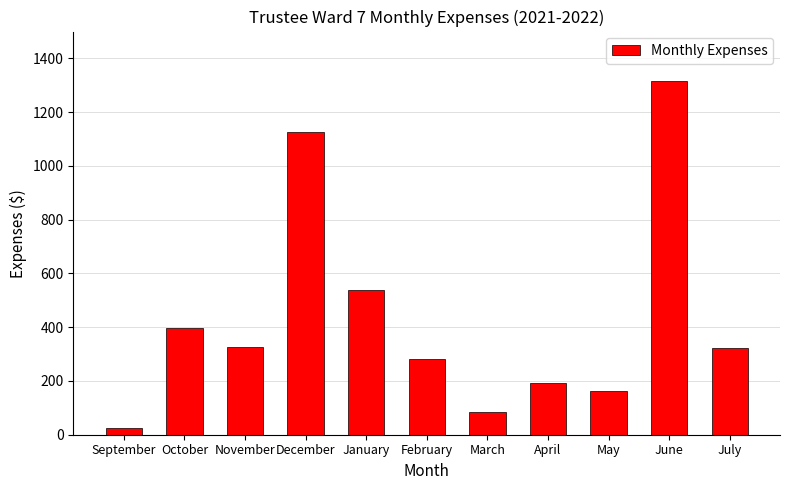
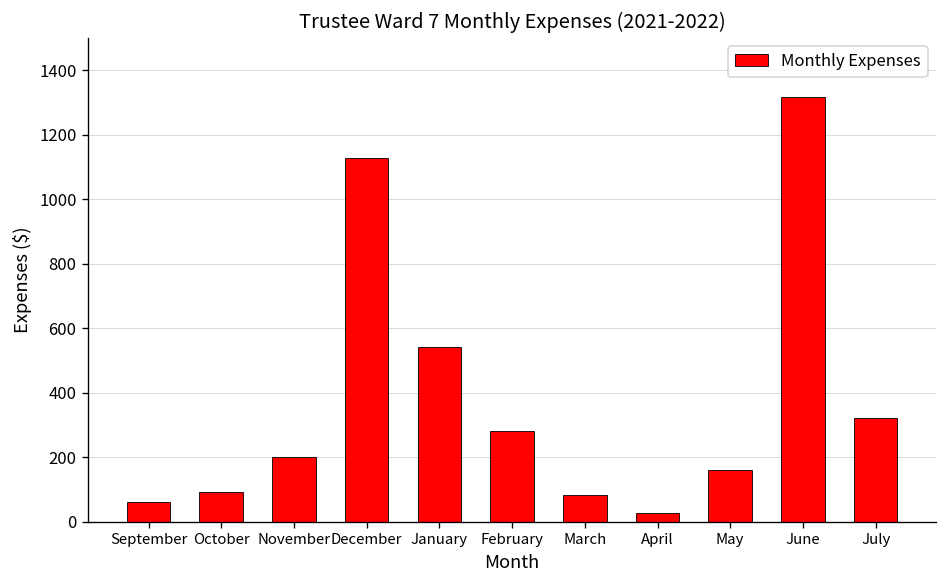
September: 20 -> 60
October: 400 -> 90
November: 330 -> 200
April: 190 -> 30
